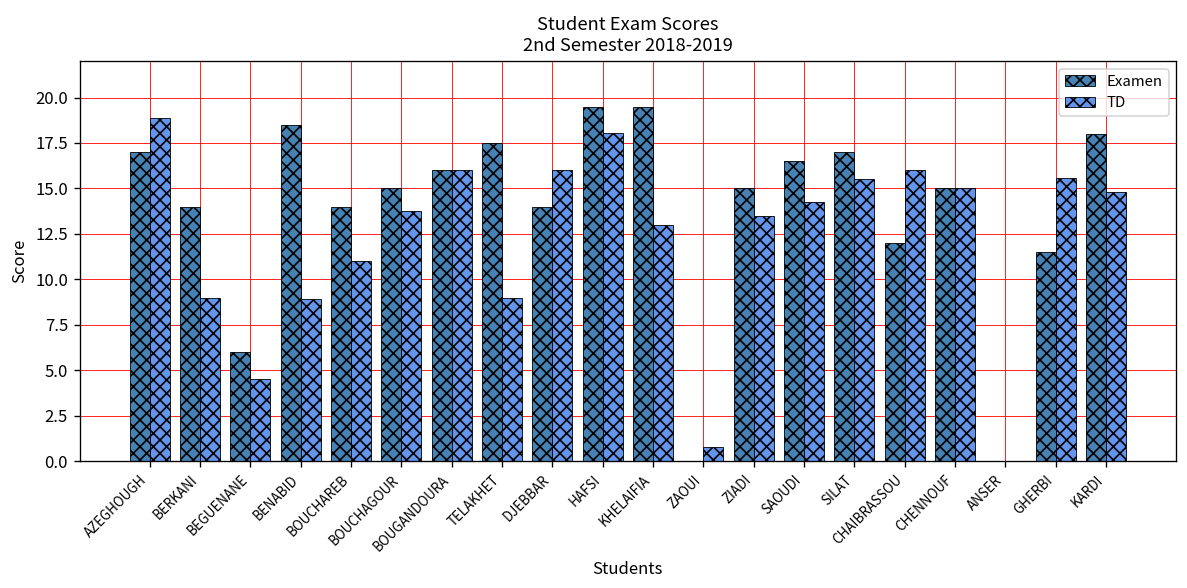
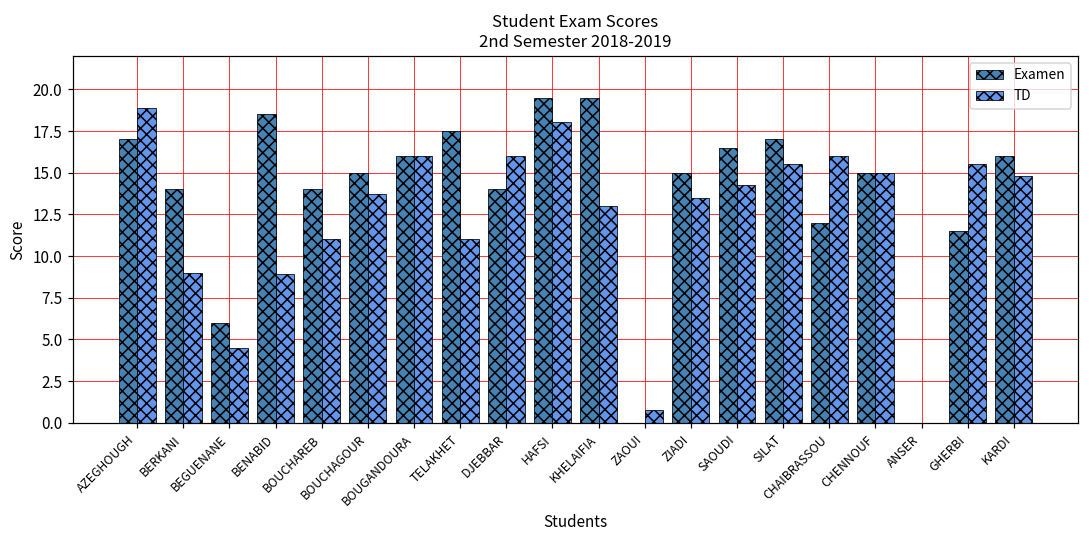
TD, TELAKHET: 9 -> 11
Examen, KARDI: 18 -> 16
